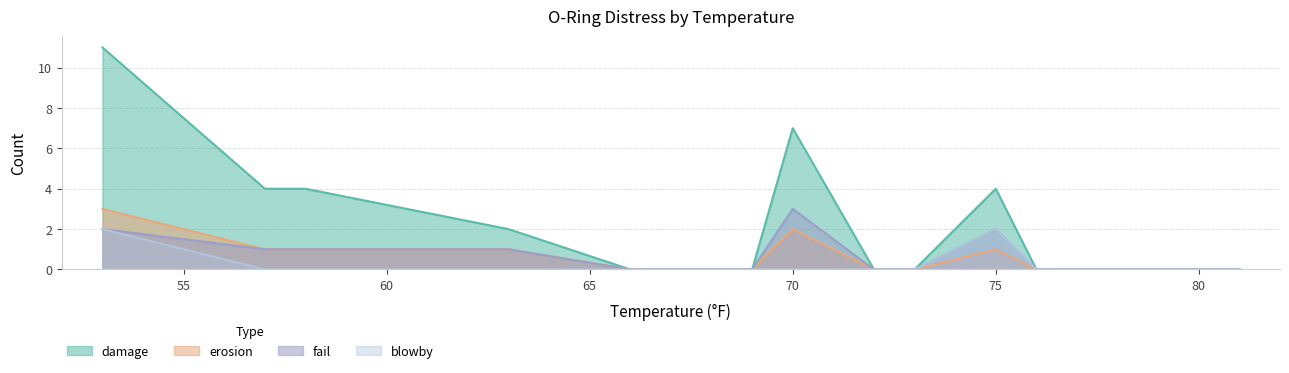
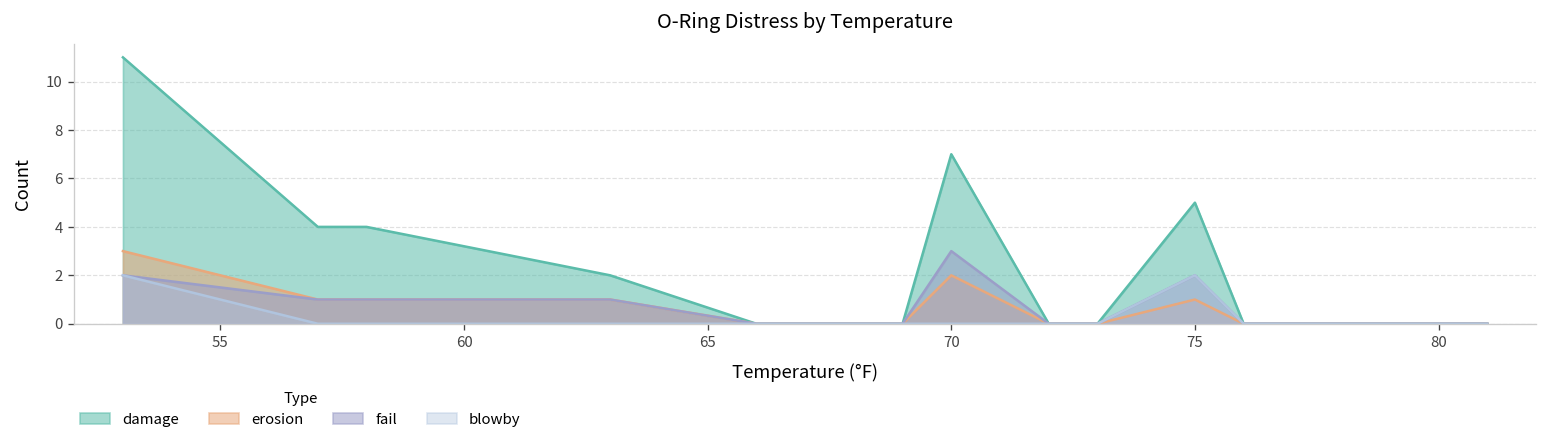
damage, 75: 4 -> 5
